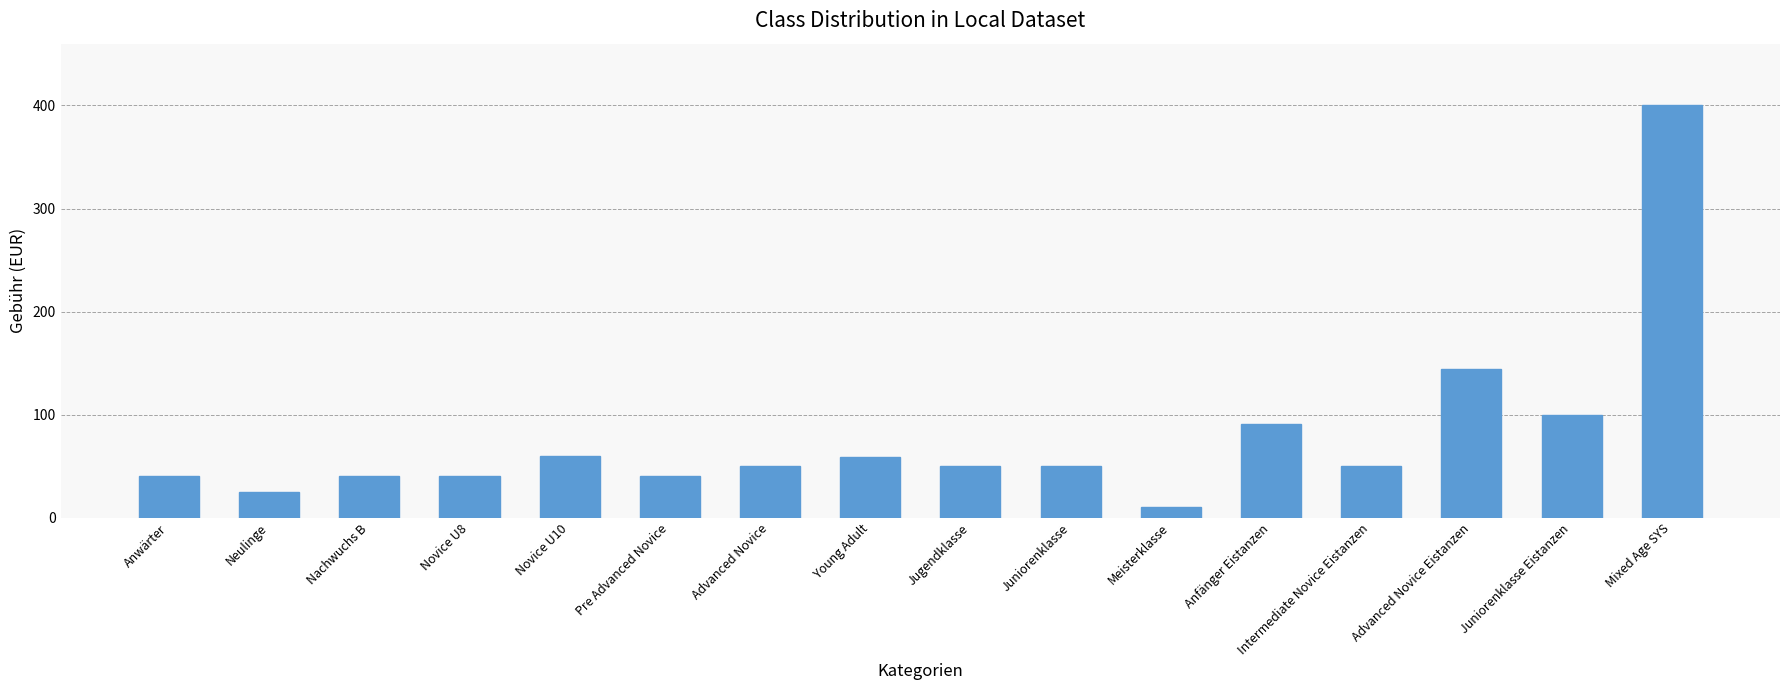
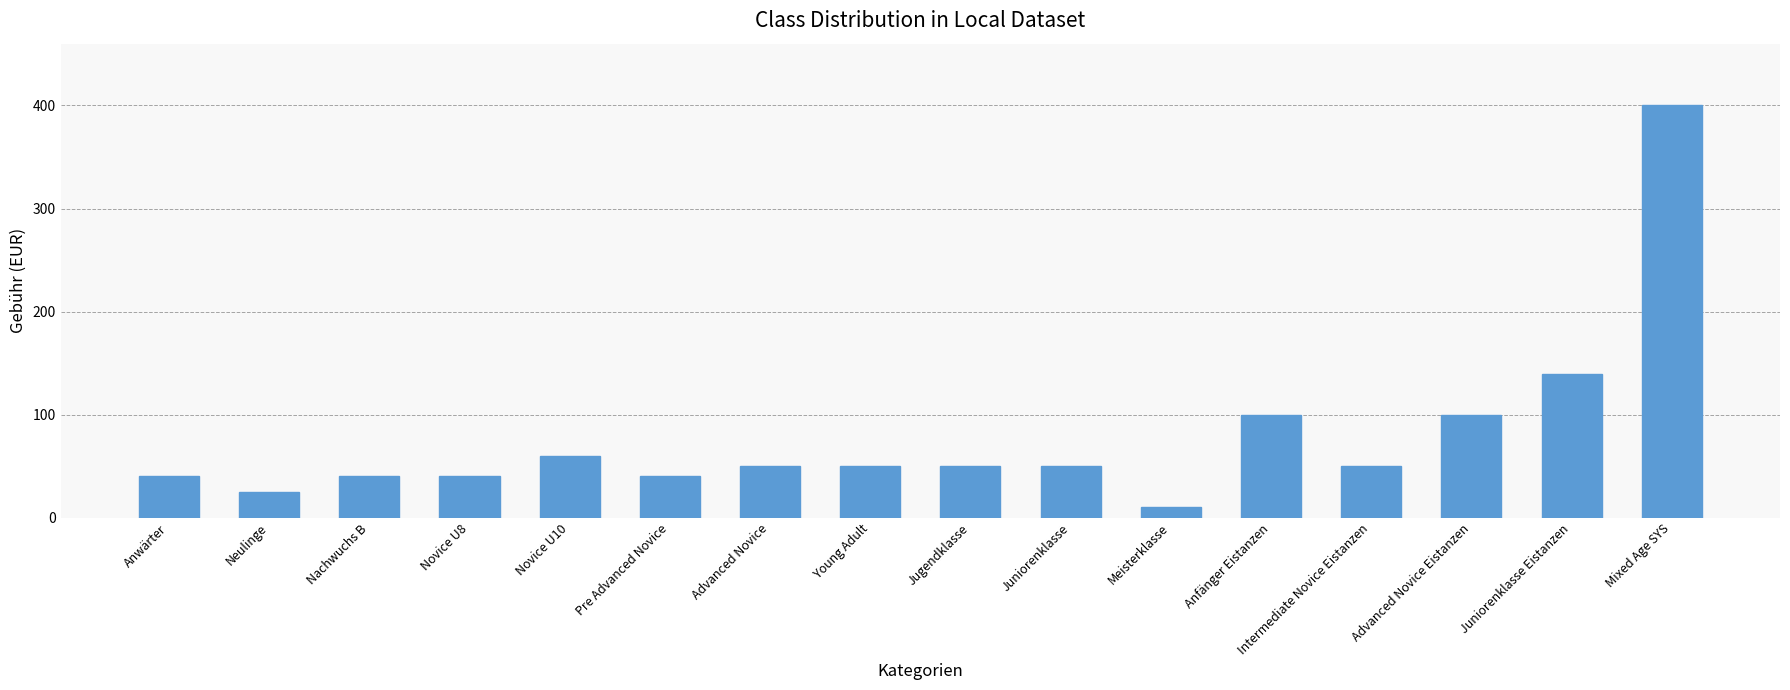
Young Adult: 59 -> 50
Anfänger Eistanzen: 91 -> 100
Advanced Novice Eistanzen: 144 -> 100
Juniorenklasse Eistanzen: 100 -> 139
